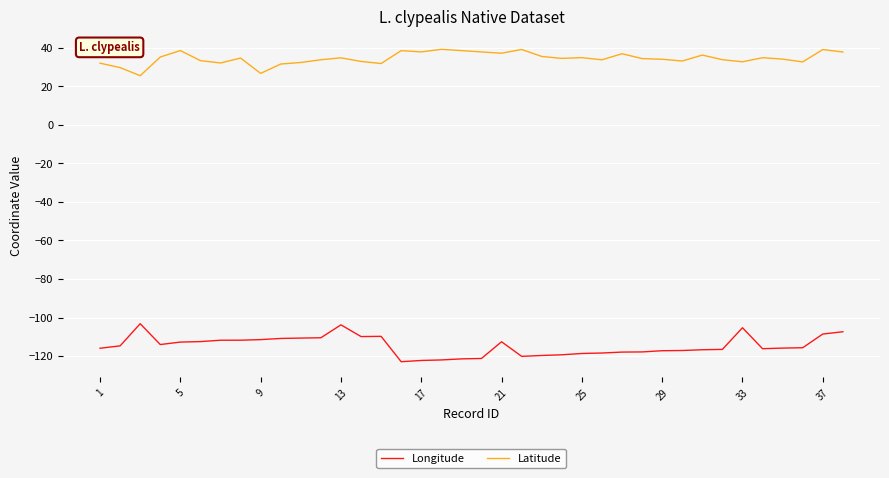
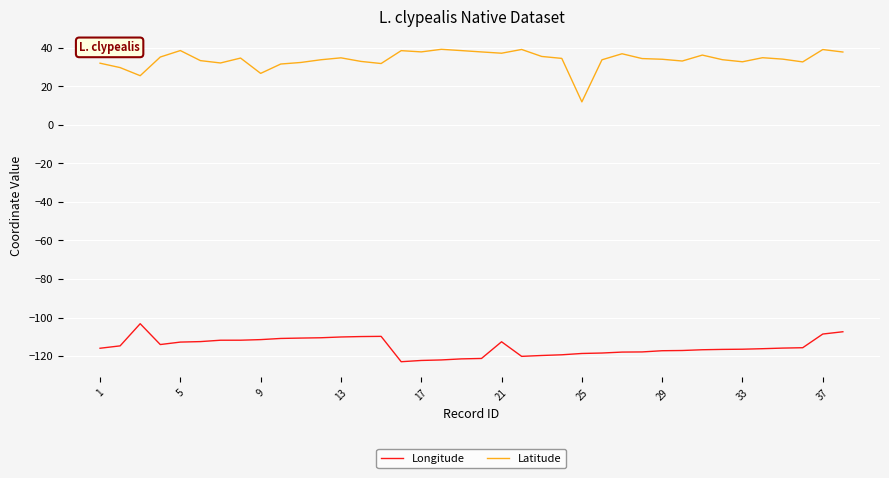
Longitude, 13: -104 -> -110
Latitude, 25: 35 -> 12
Longitude, 33: -105 -> -116
